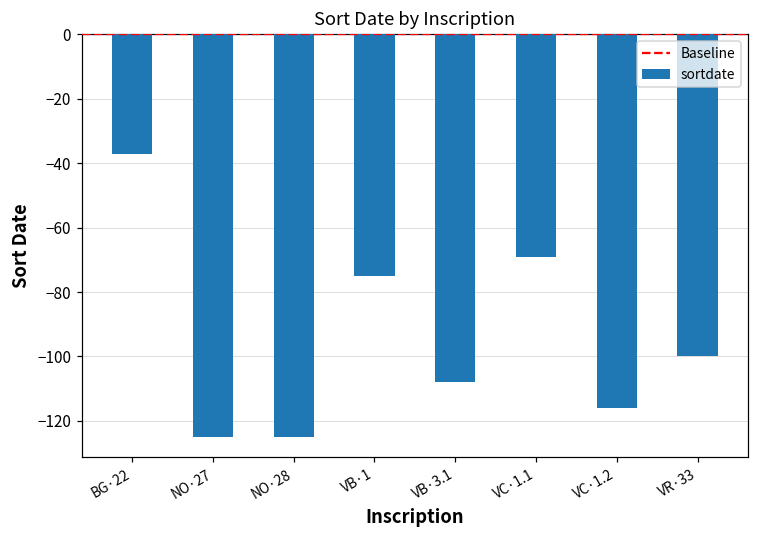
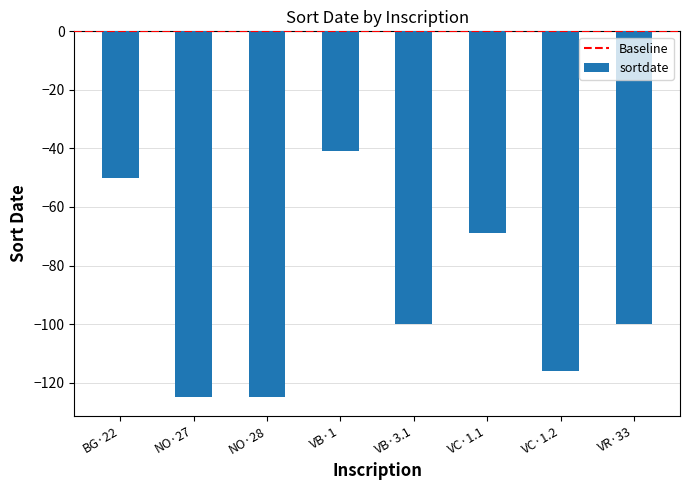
BG·22: -37 -> -50
VB·1: -75 -> -41
VB·3.1: -108 -> -100
